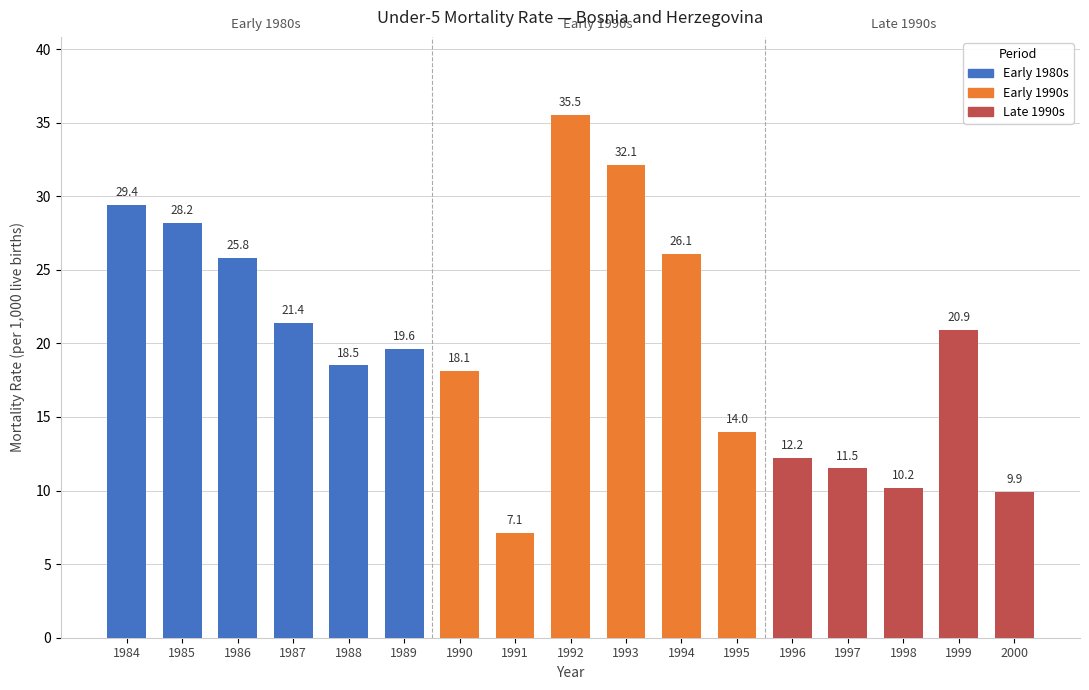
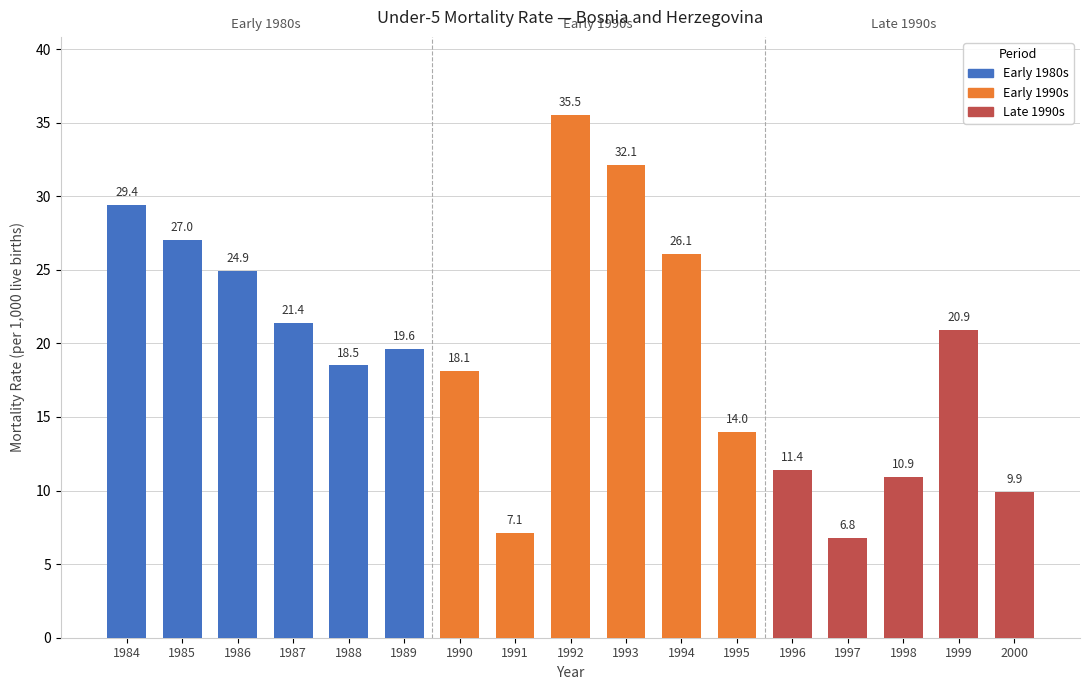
1985: 28.2 -> 27.0
1986: 25.8 -> 24.9
1996: 12.2 -> 11.4
1997: 11.5 -> 6.8
1998: 10.2 -> 10.9
